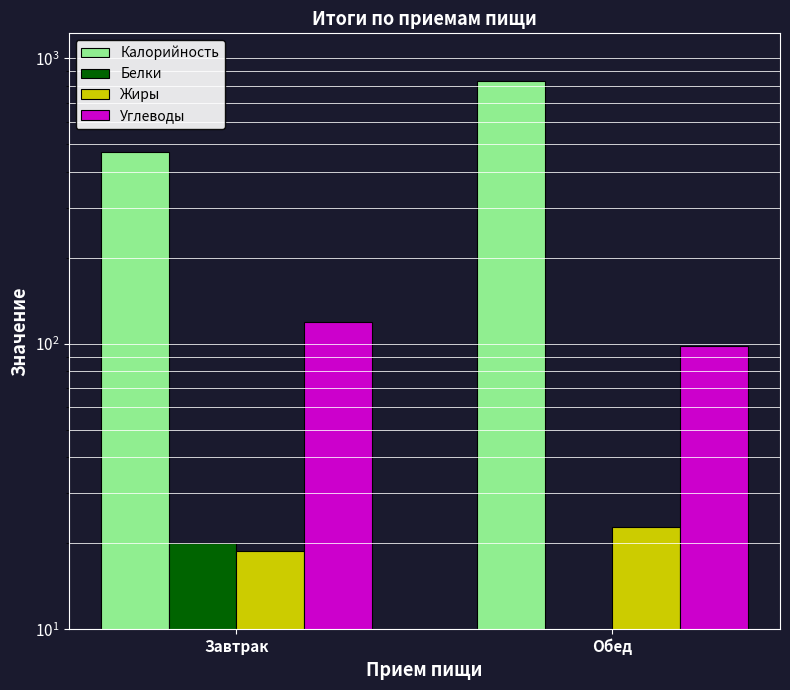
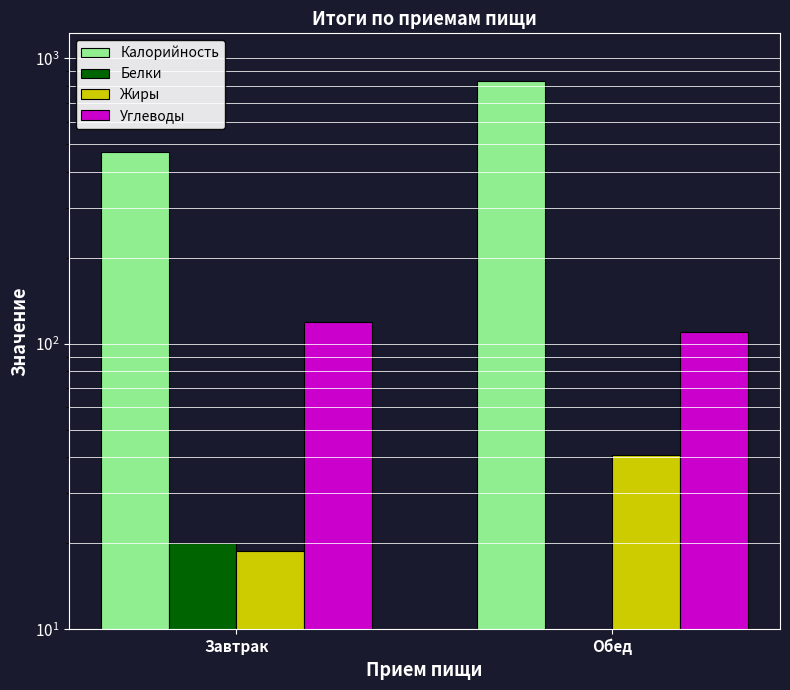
Жиры, Обед: 23 -> 41
Углеводы, Обед: 98 -> 110
